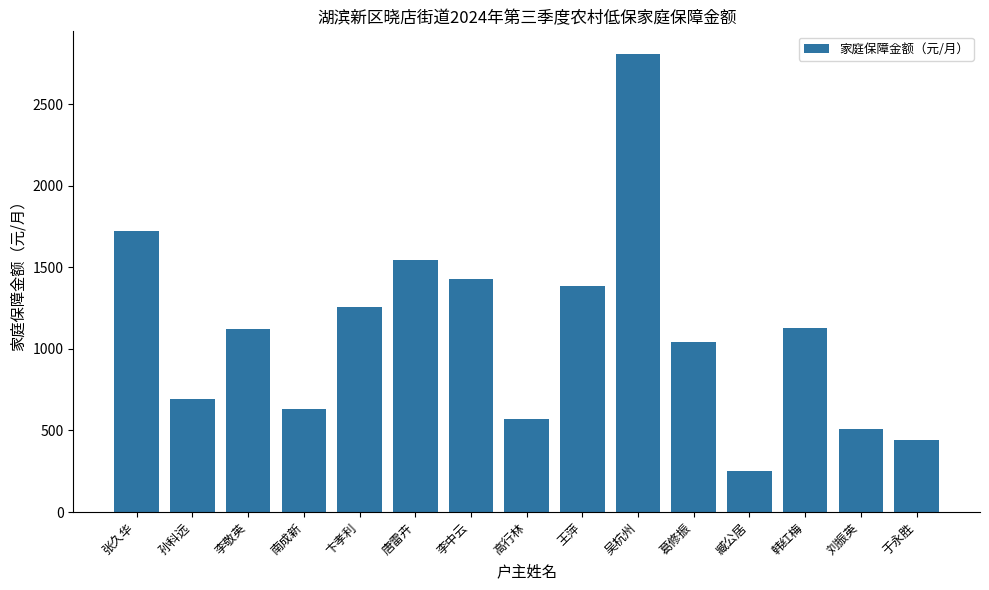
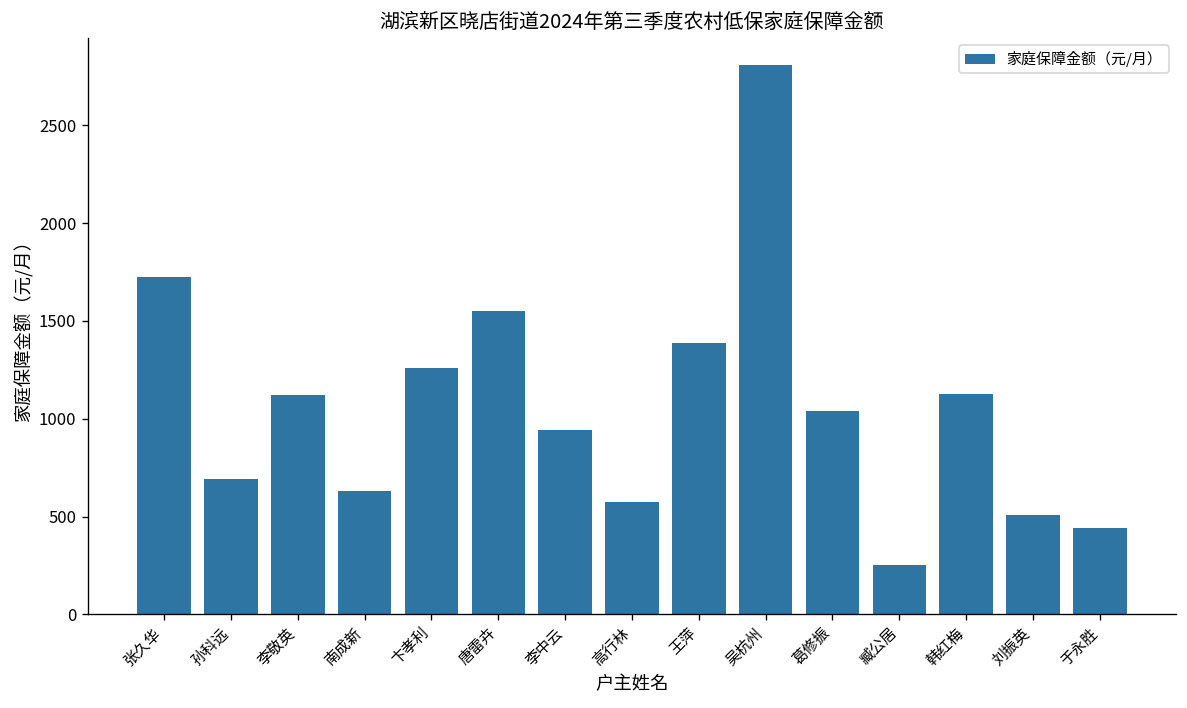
李中云: 1430 -> 940
